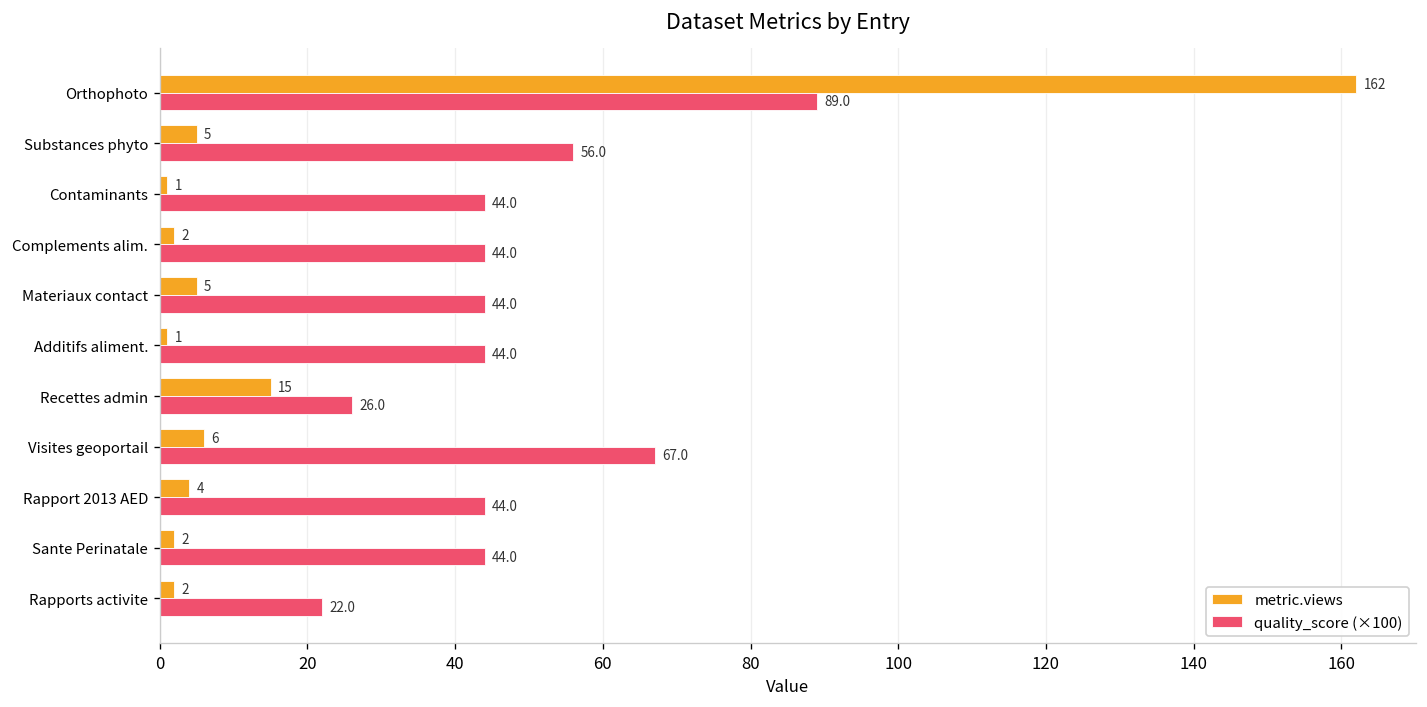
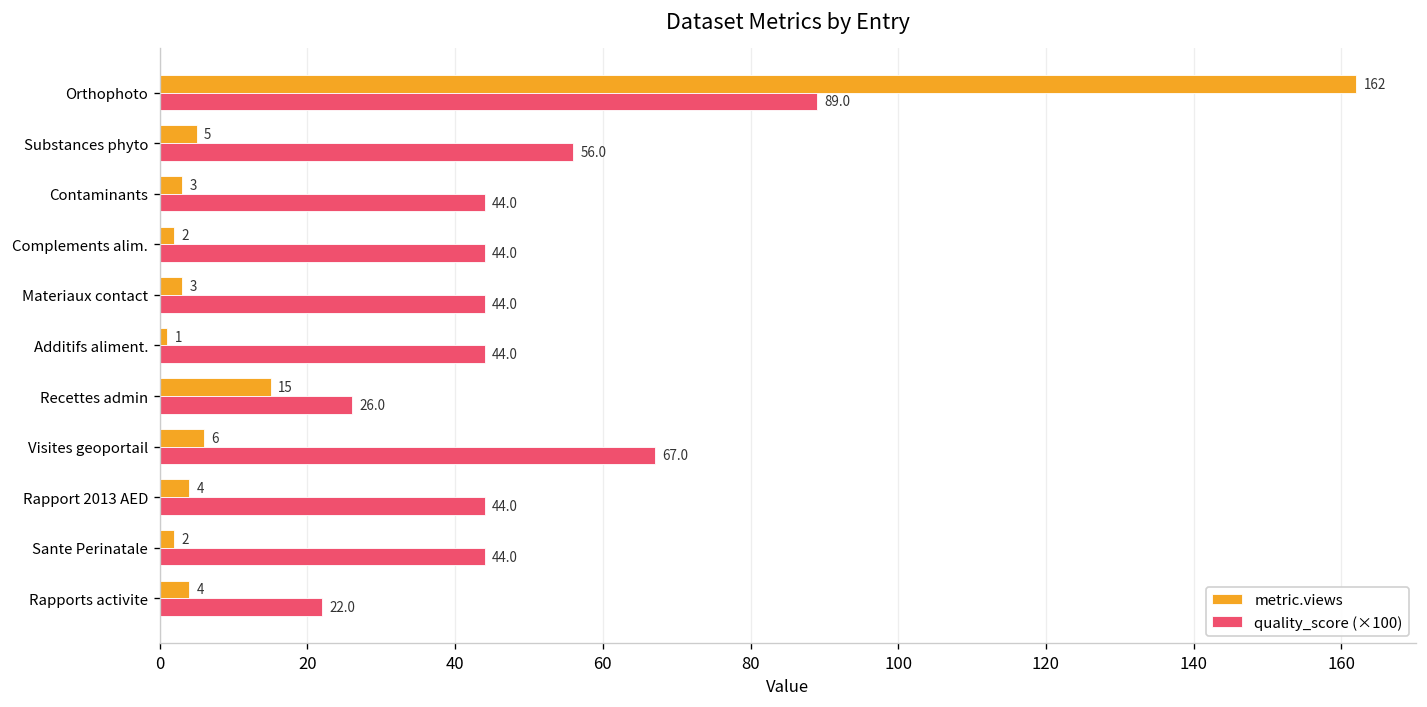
metric.views, Contaminants: 1 -> 3
metric.views, Materiaux contact: 5 -> 3
metric.views, Rapports activite: 2 -> 4
